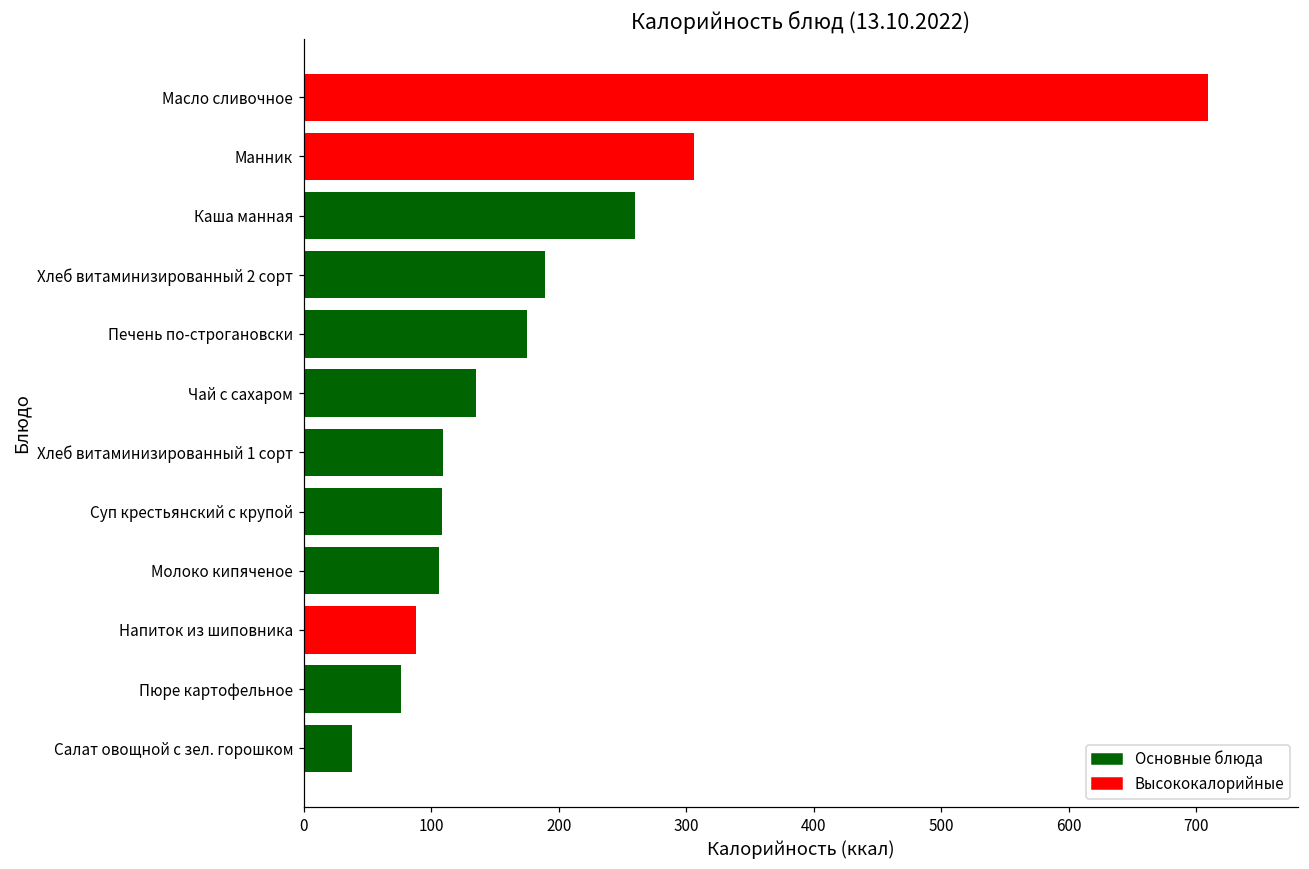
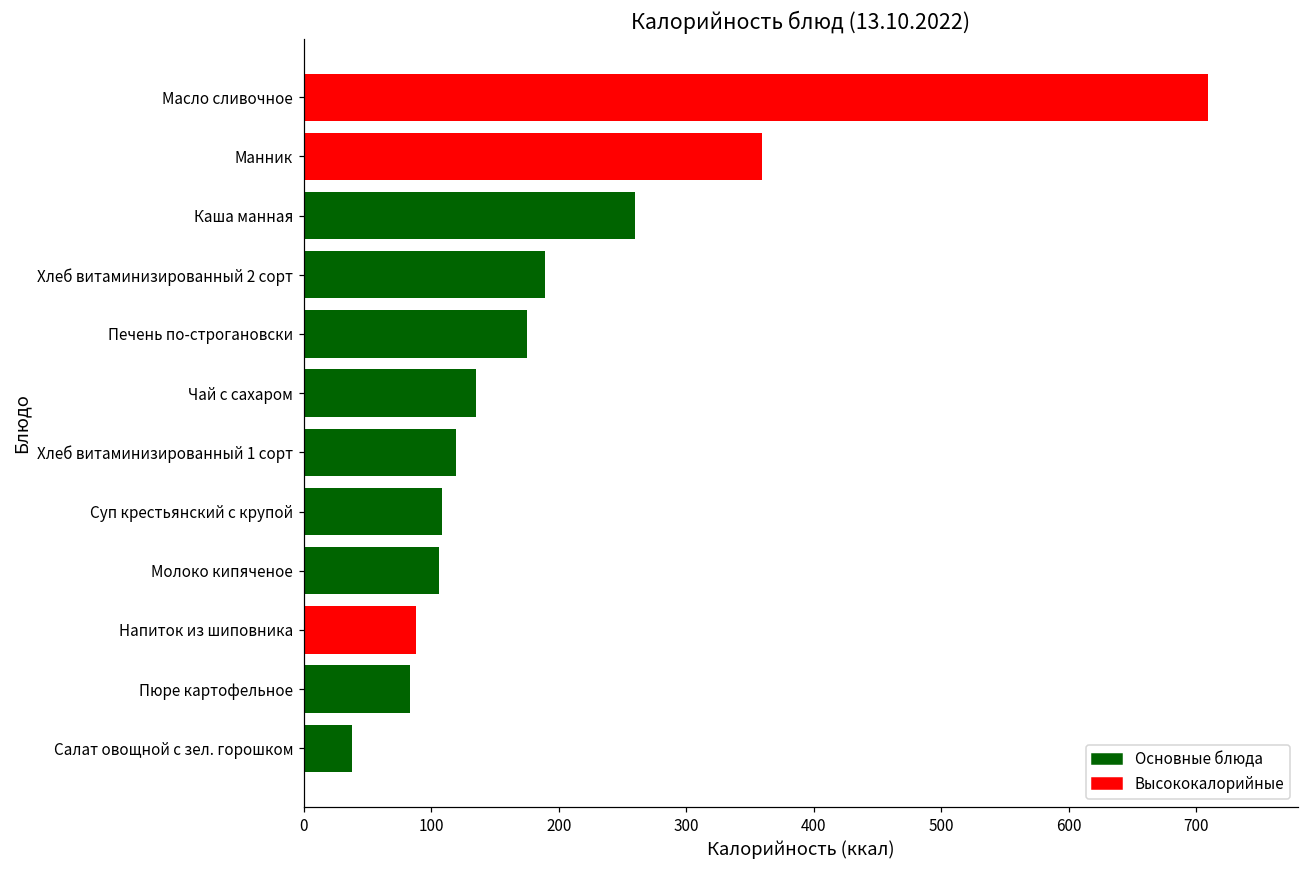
Манник: 306 -> 359
Хлеб витаминизированный 1 сорт: 109 -> 119
Пюре картофельное: 76 -> 83
